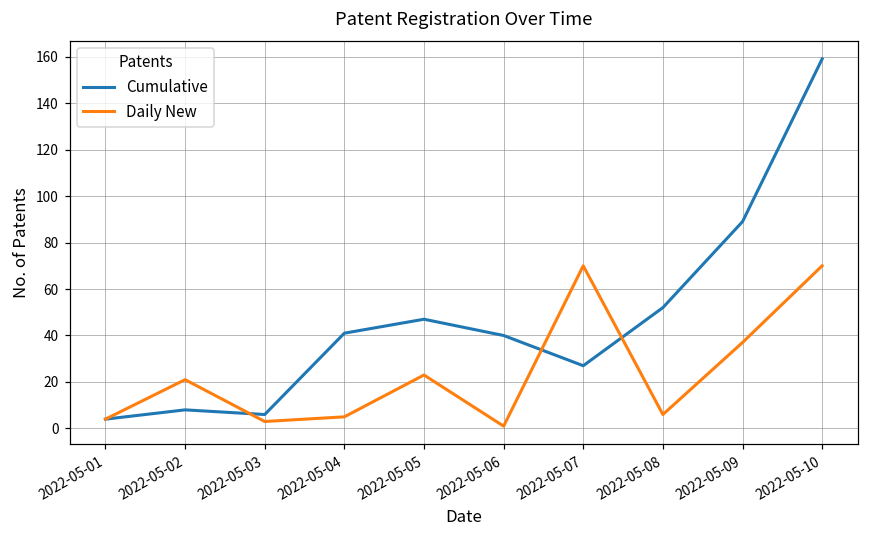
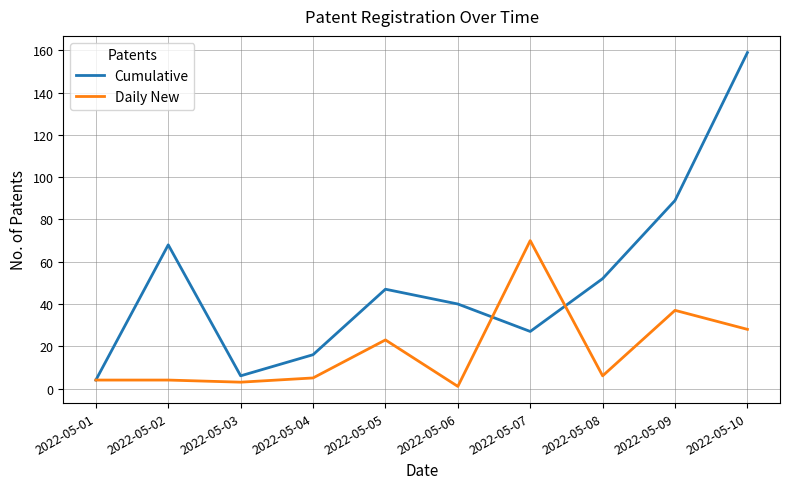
Cumulative, 2022-05-02: 8 -> 68
Daily New, 2022-05-02: 21 -> 4
Cumulative, 2022-05-04: 41 -> 16
Daily New, 2022-05-10: 70 -> 28
